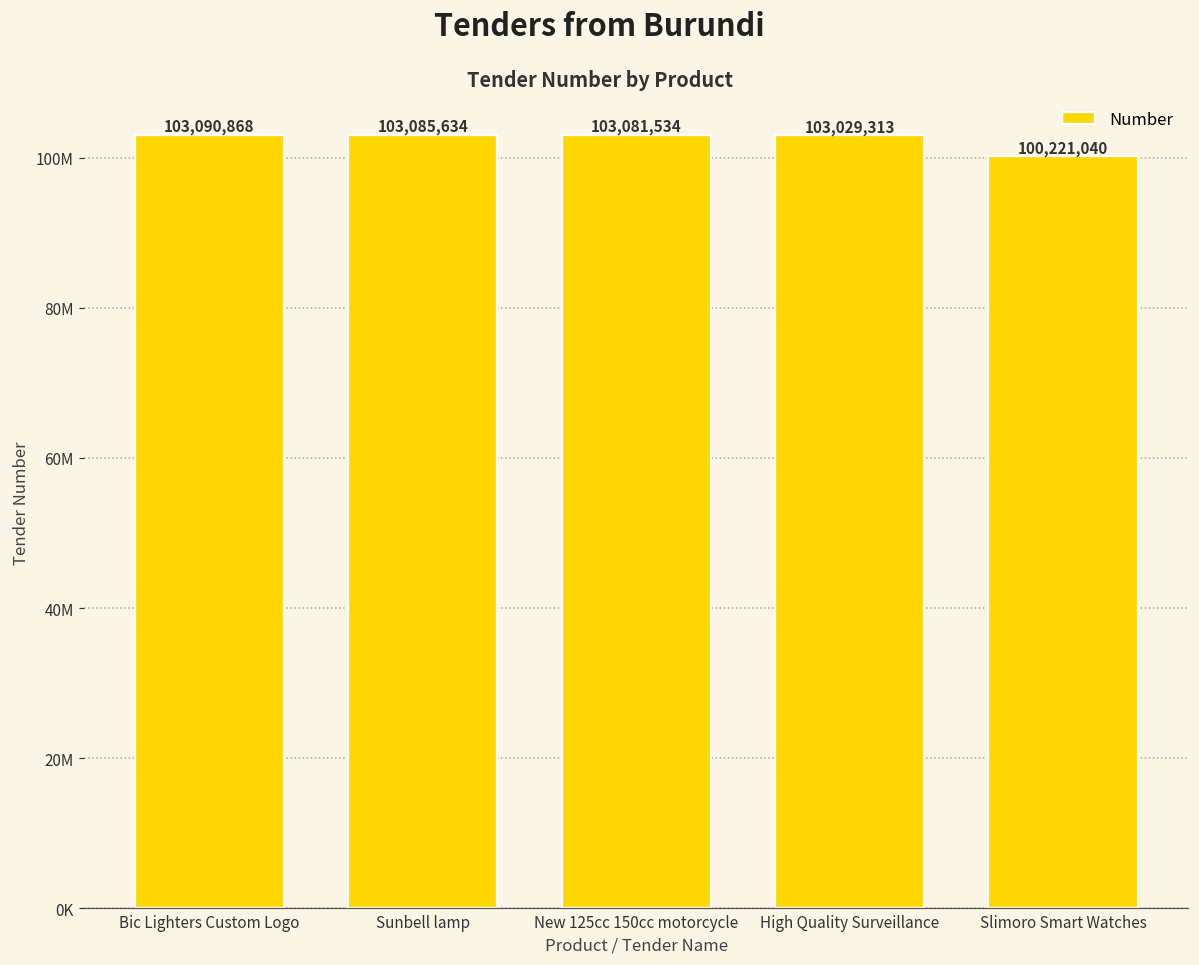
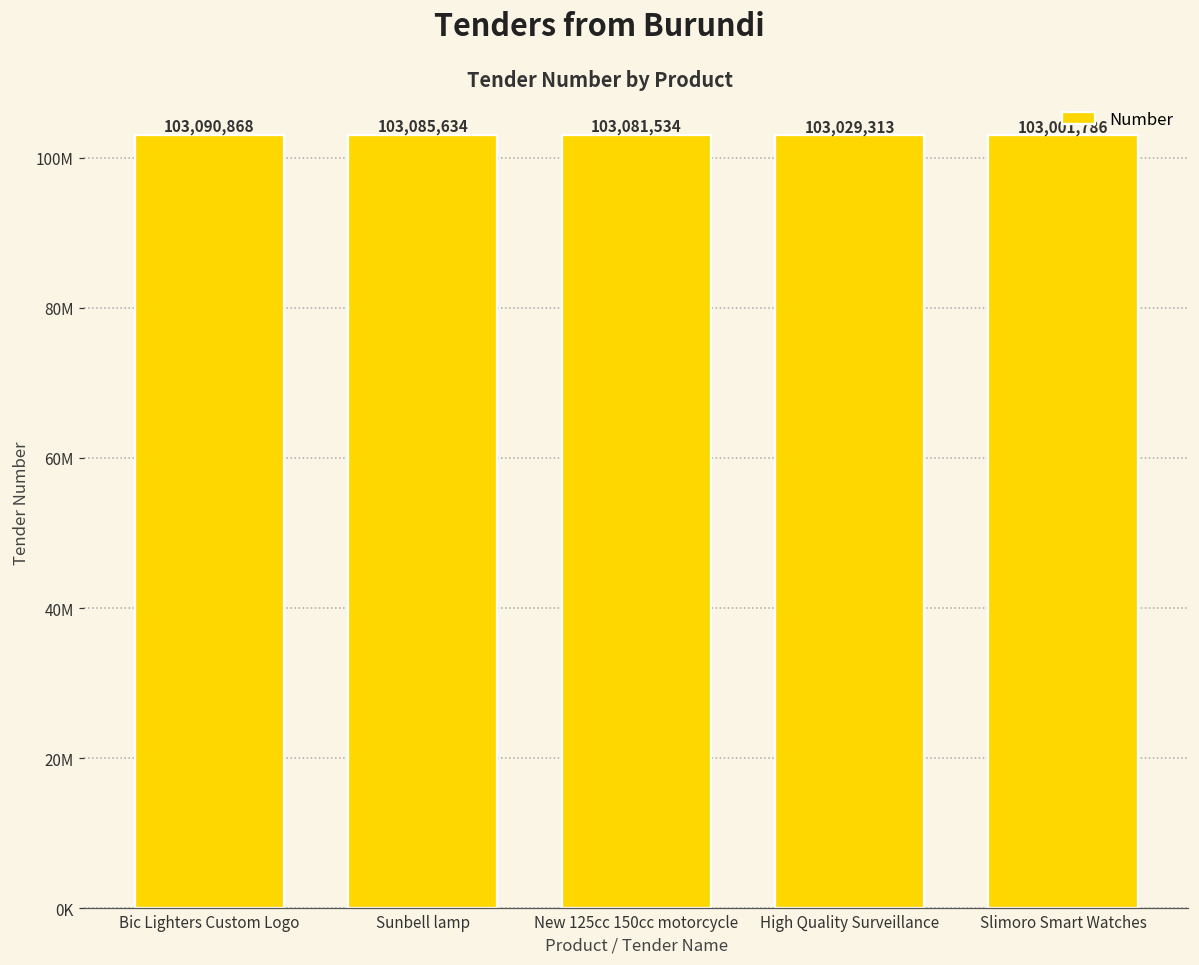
Slimoro Smart Watches: 100,221,040 -> 103,001,786
